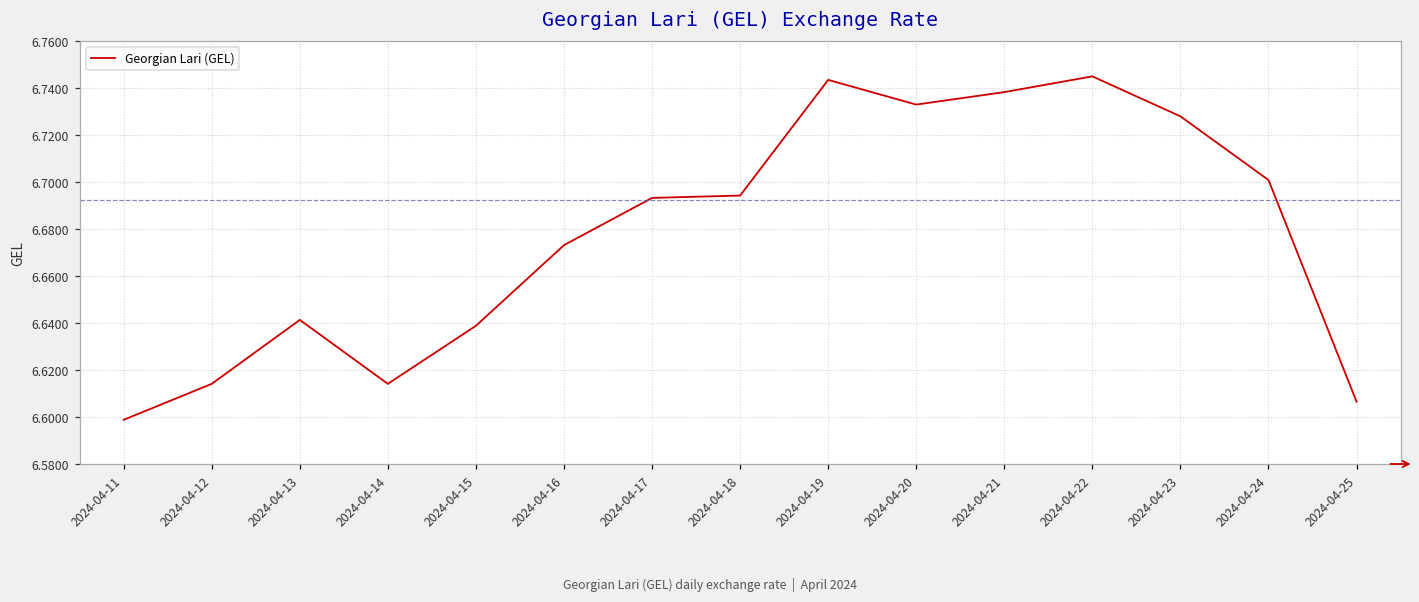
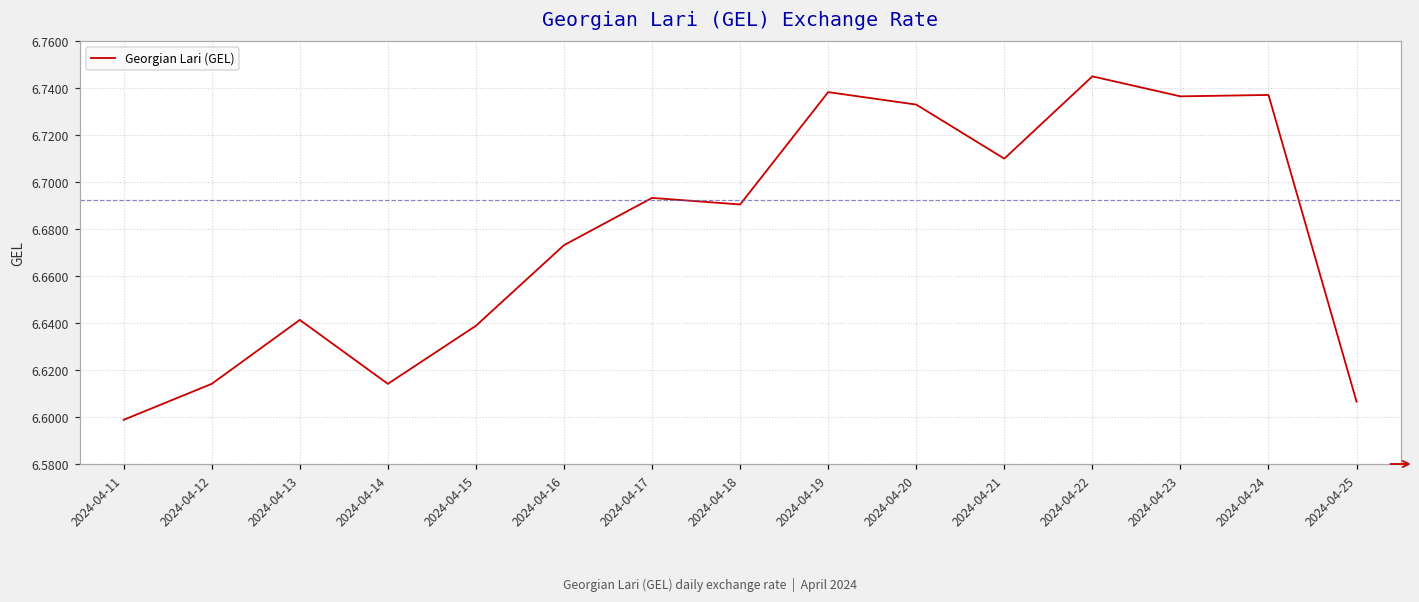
2024-04-18: 6.694 -> 6.690
2024-04-19: 6.743 -> 6.738
2024-04-21: 6.738 -> 6.710
2024-04-23: 6.728 -> 6.736
2024-04-24: 6.701 -> 6.737
